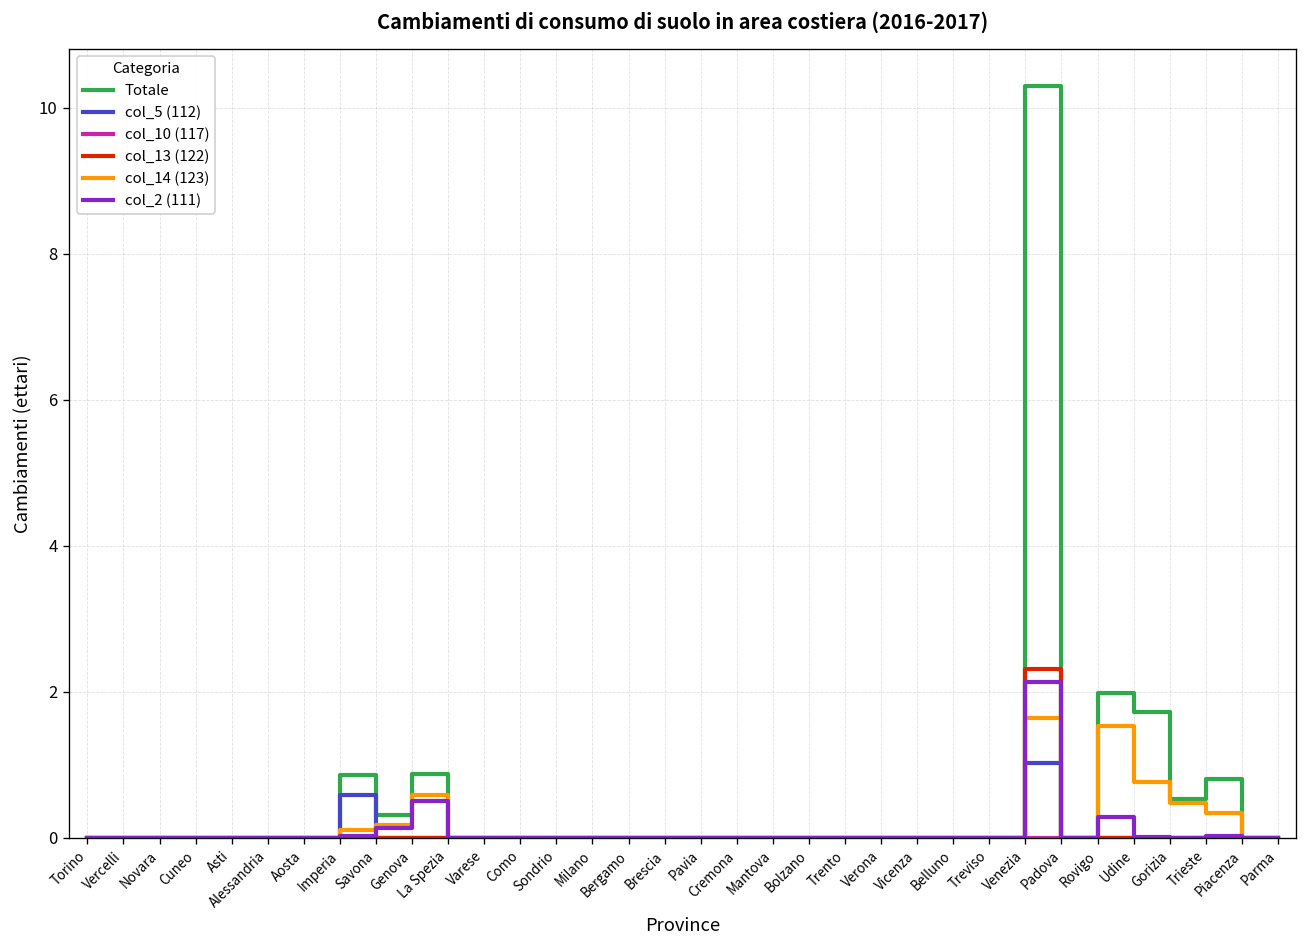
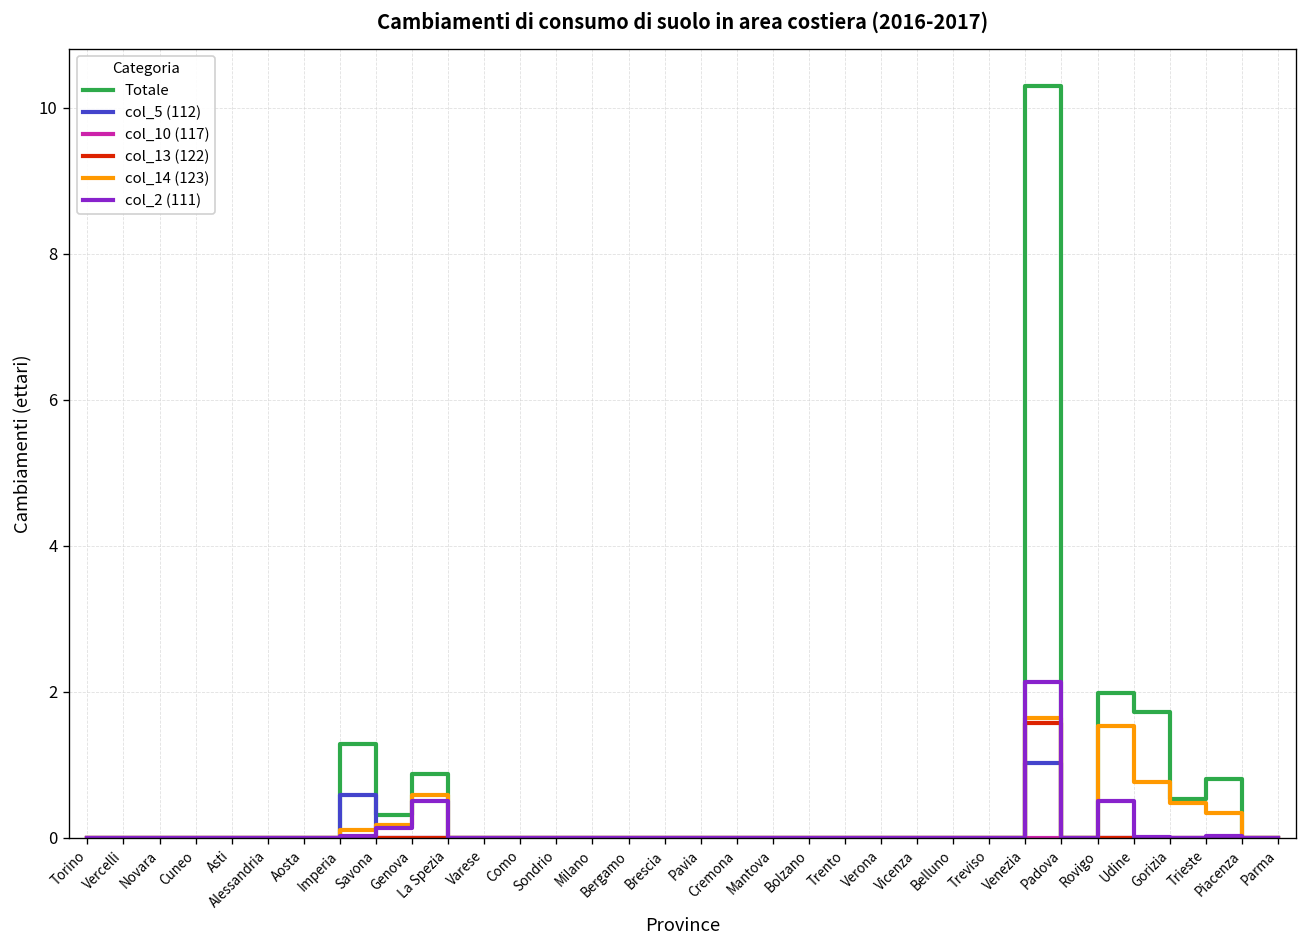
Totale, Imperia: 0.9 -> 1.3
col_13 (122), Venezia: 2.3 -> 1.6
col_2 (111), Rovigo: 0.3 -> 0.5
